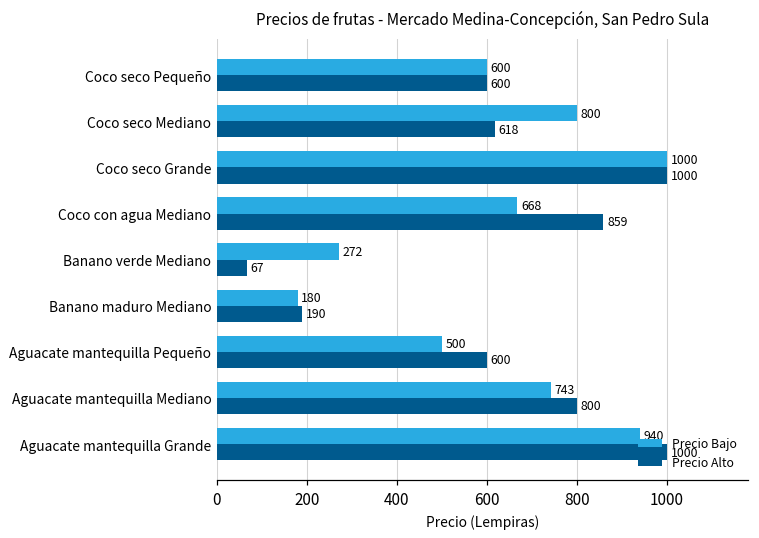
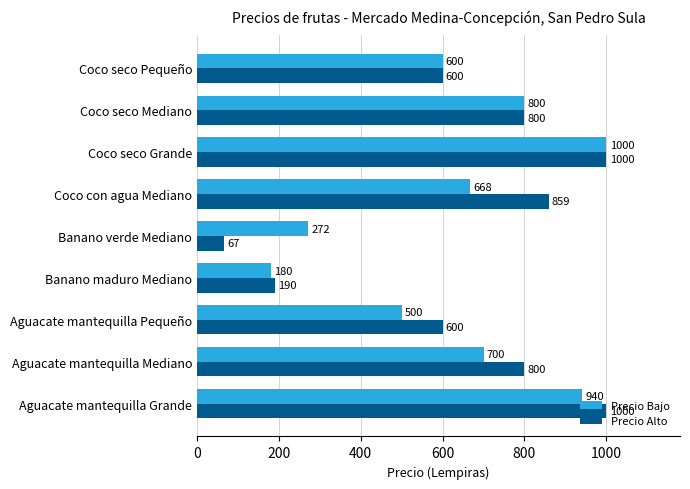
Precio Alto, Coco seco Mediano: 618 -> 800
Precio Bajo, Aguacate mantequilla Mediano: 743 -> 700
